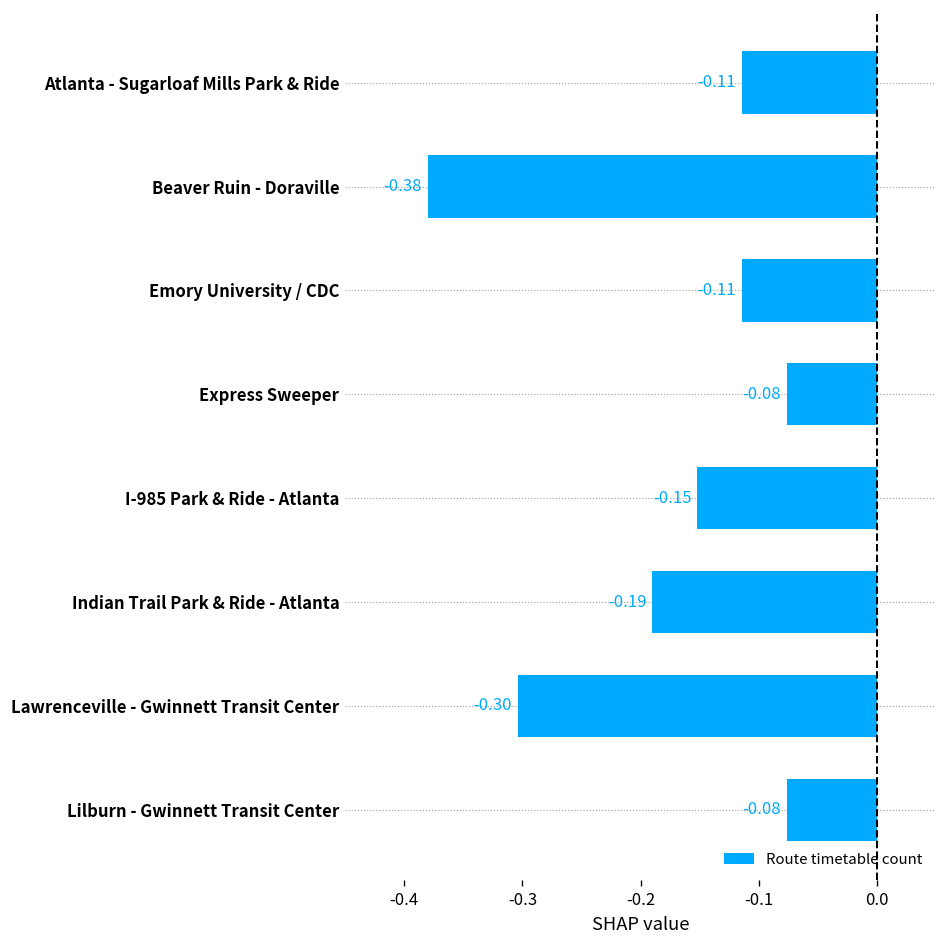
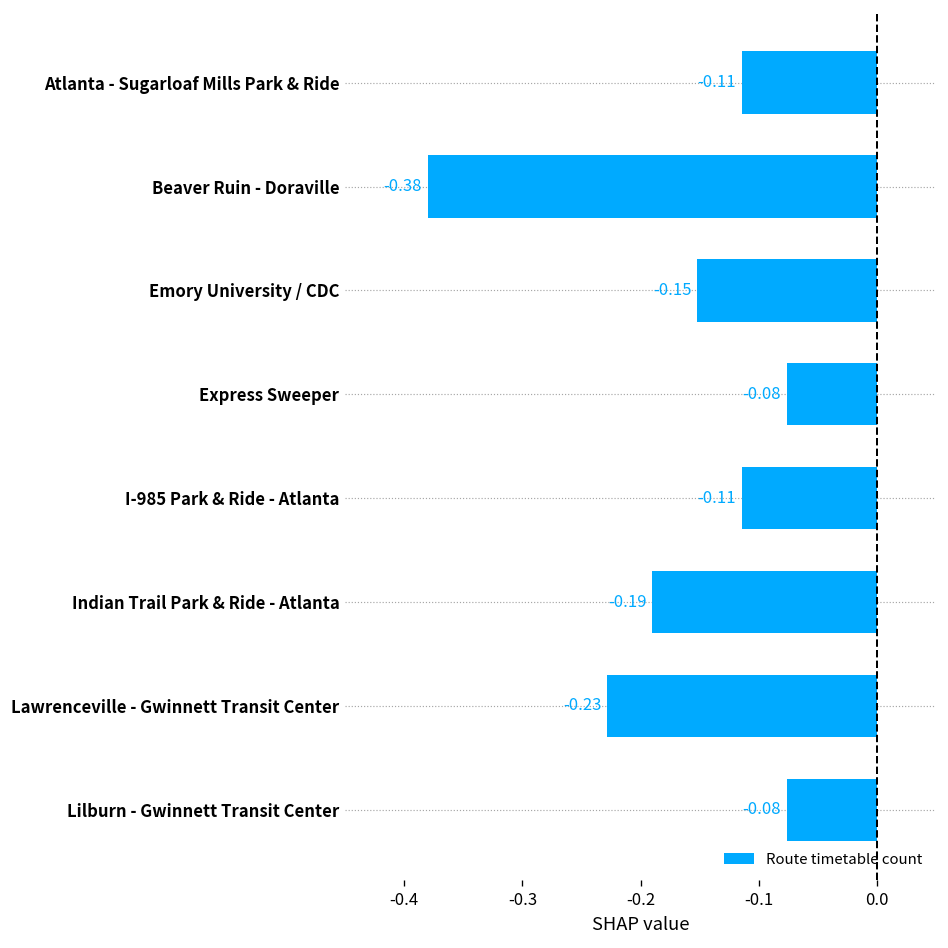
Emory University / CDC: -0.11 -> -0.15
I-985 Park & Ride - Atlanta: -0.15 -> -0.11
Lawrenceville - Gwinnett Transit Center: -0.30 -> -0.23
